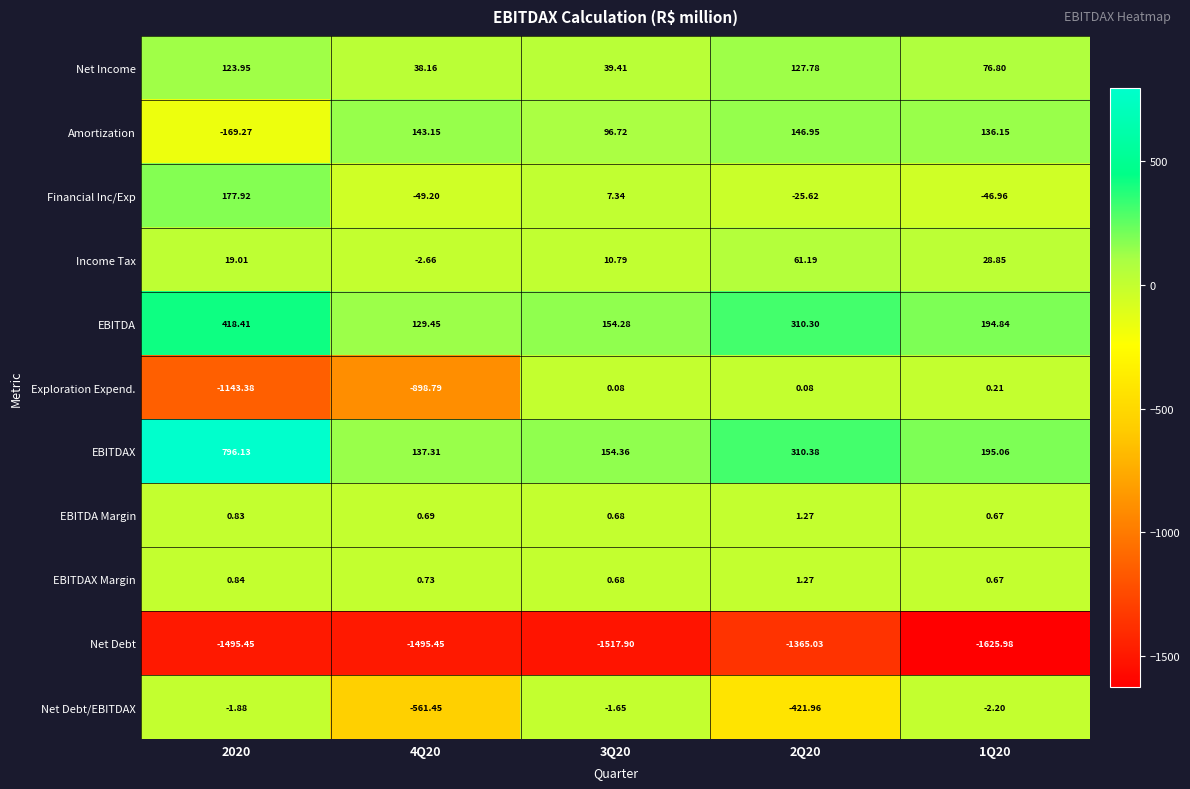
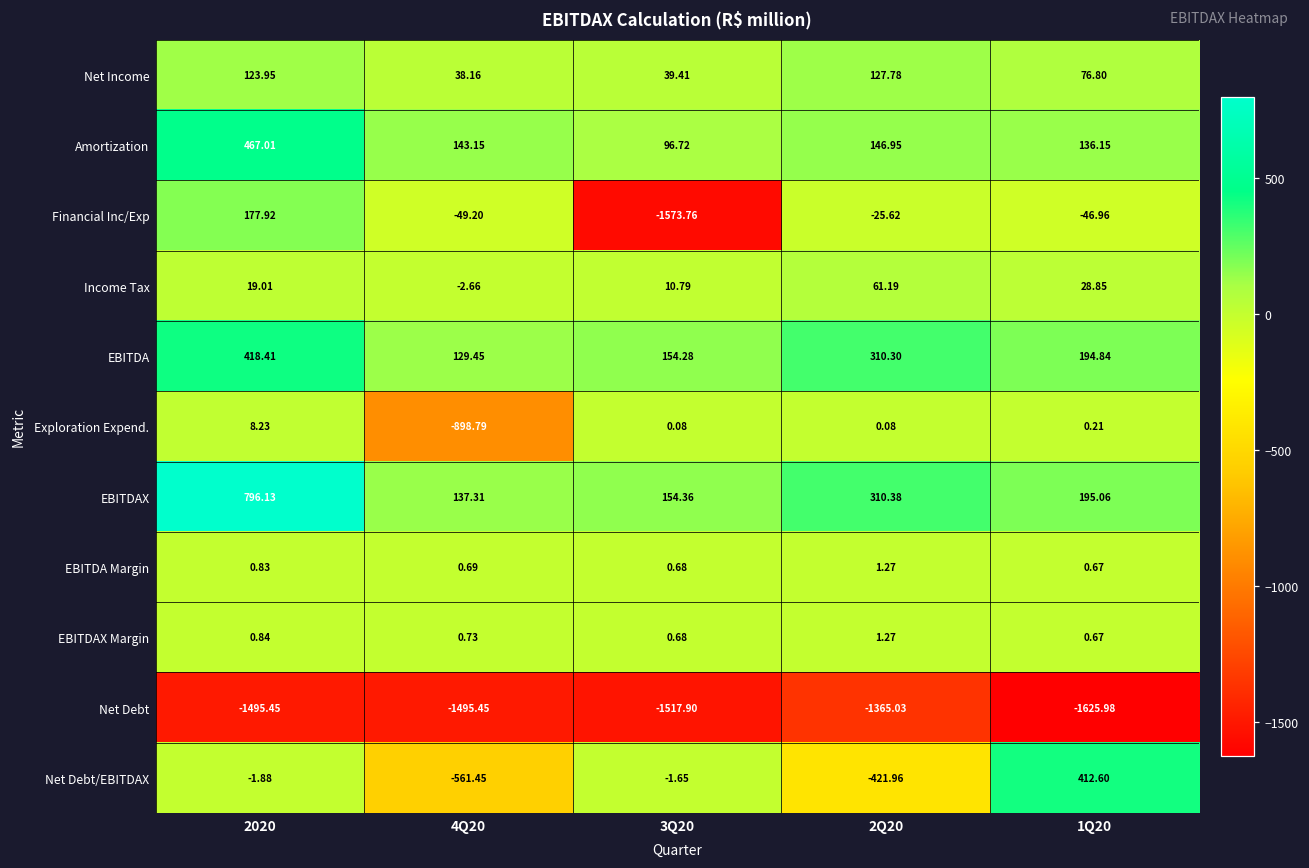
Amortization, 2020: -169.27 -> 467.01
Financial Inc/Exp, 3Q20: 7.34 -> -1573.76
Exploration Expend., 2020: -1143.38 -> 8.23
Net Debt/EBITDAX, 1Q20: -2.20 -> 412.60
